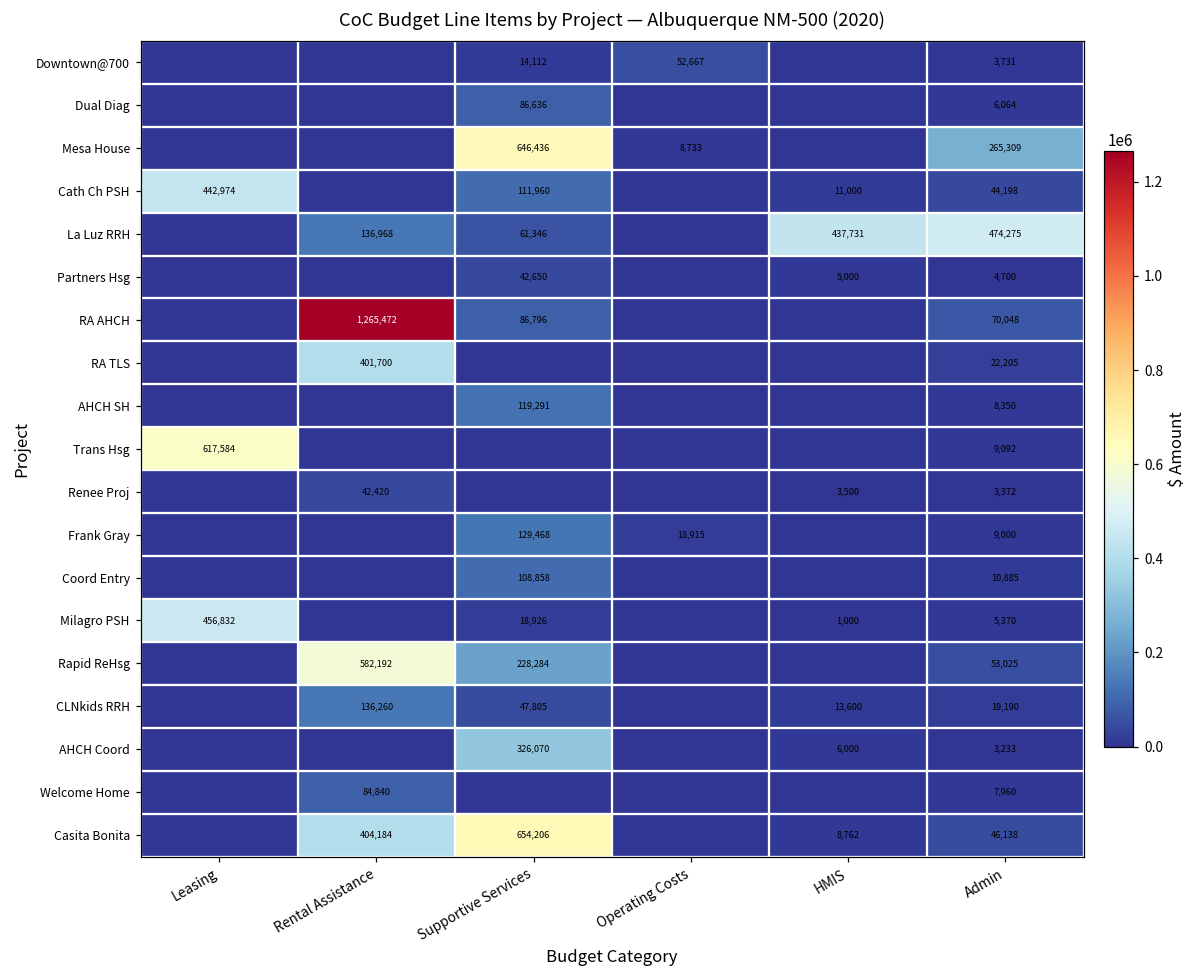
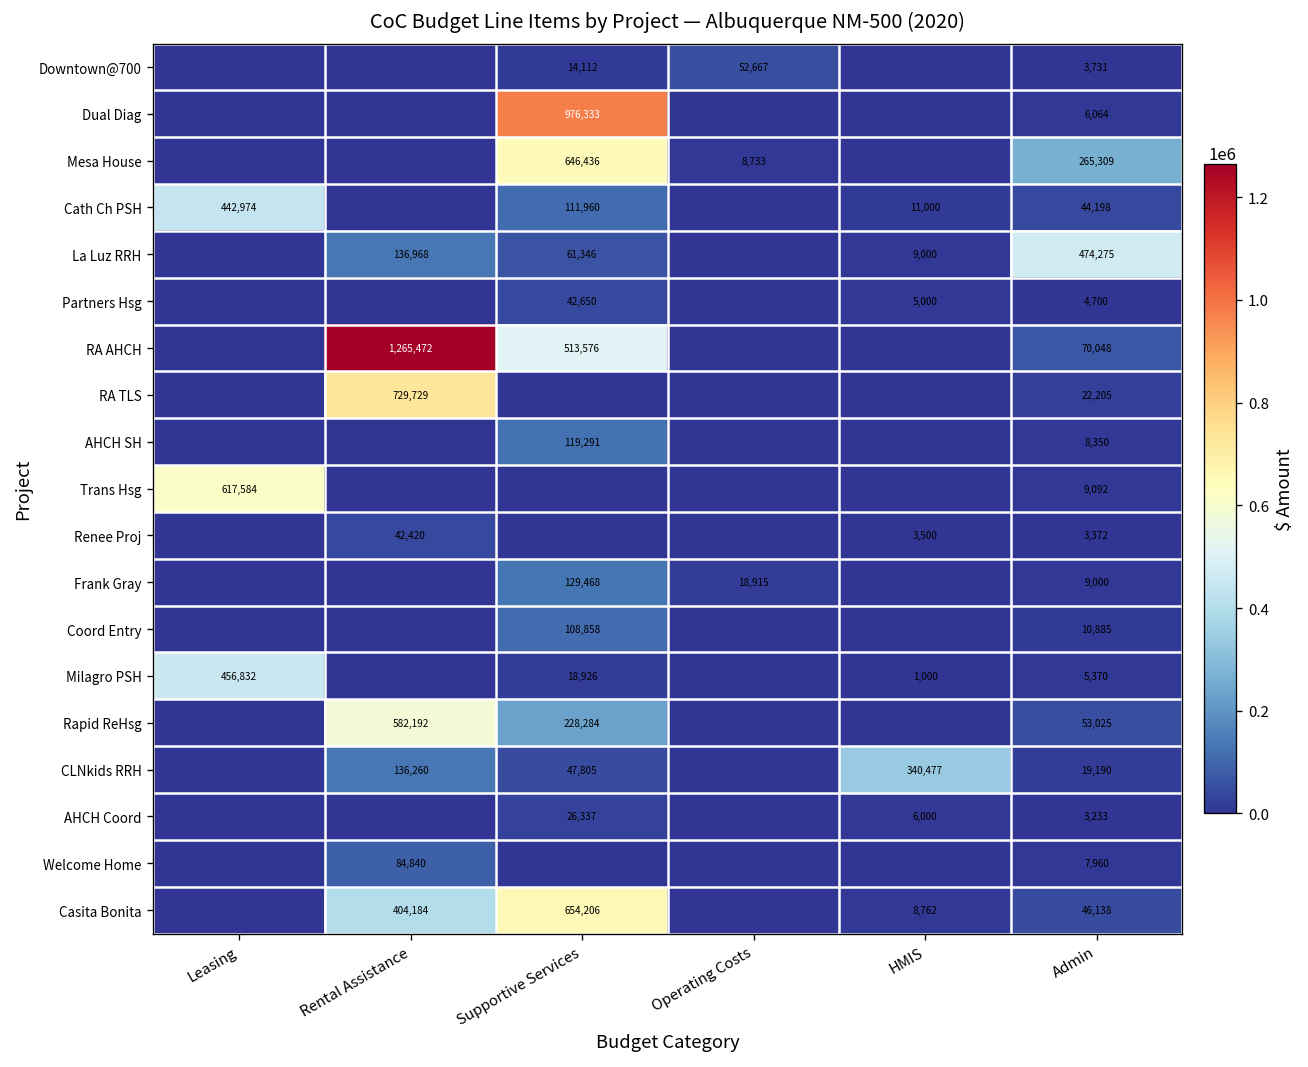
Dual Diag, Supportive Services: 86,636 -> 976,333
La Luz RRH, HMIS: 437,731 -> 9,000
RA AHCH, Supportive Services: 86,796 -> 513,576
RA TLS, Rental Assistance: 401,700 -> 729,729
CLNkids RRH, HMIS: 13,600 -> 340,477
AHCH Coord, Supportive Services: 326,070 -> 26,337
